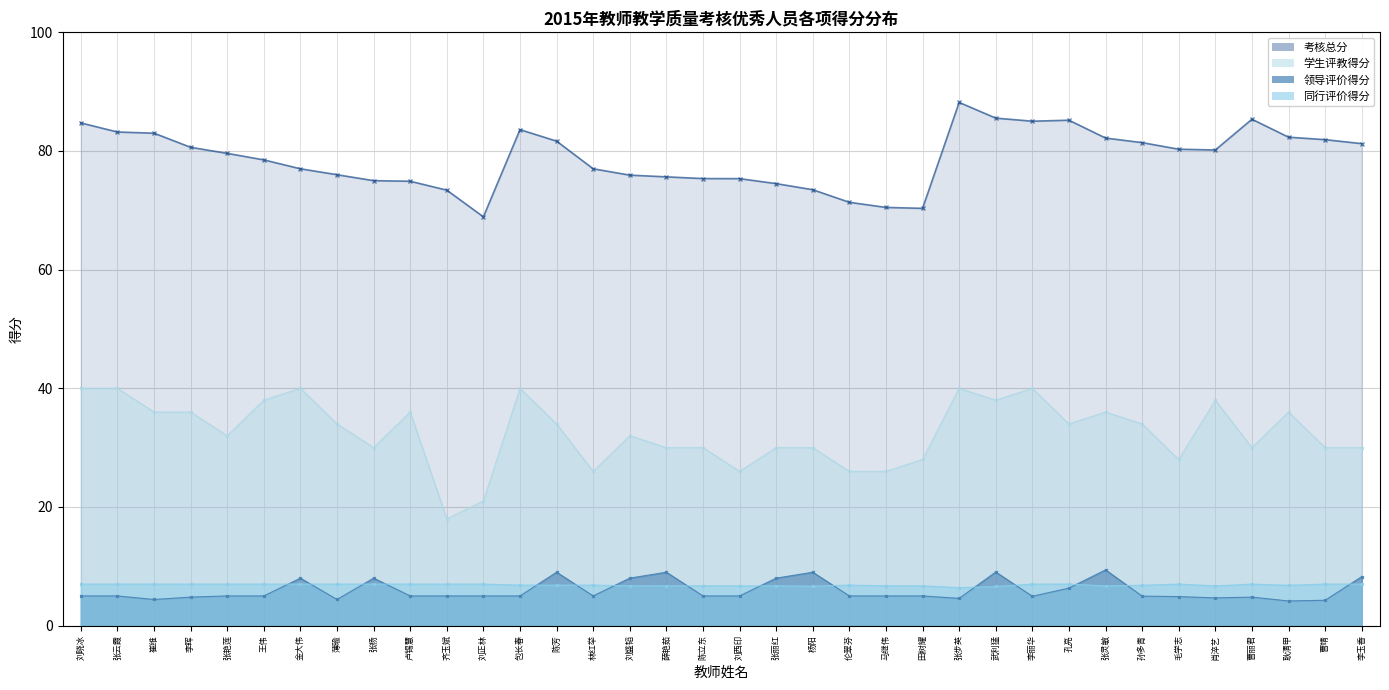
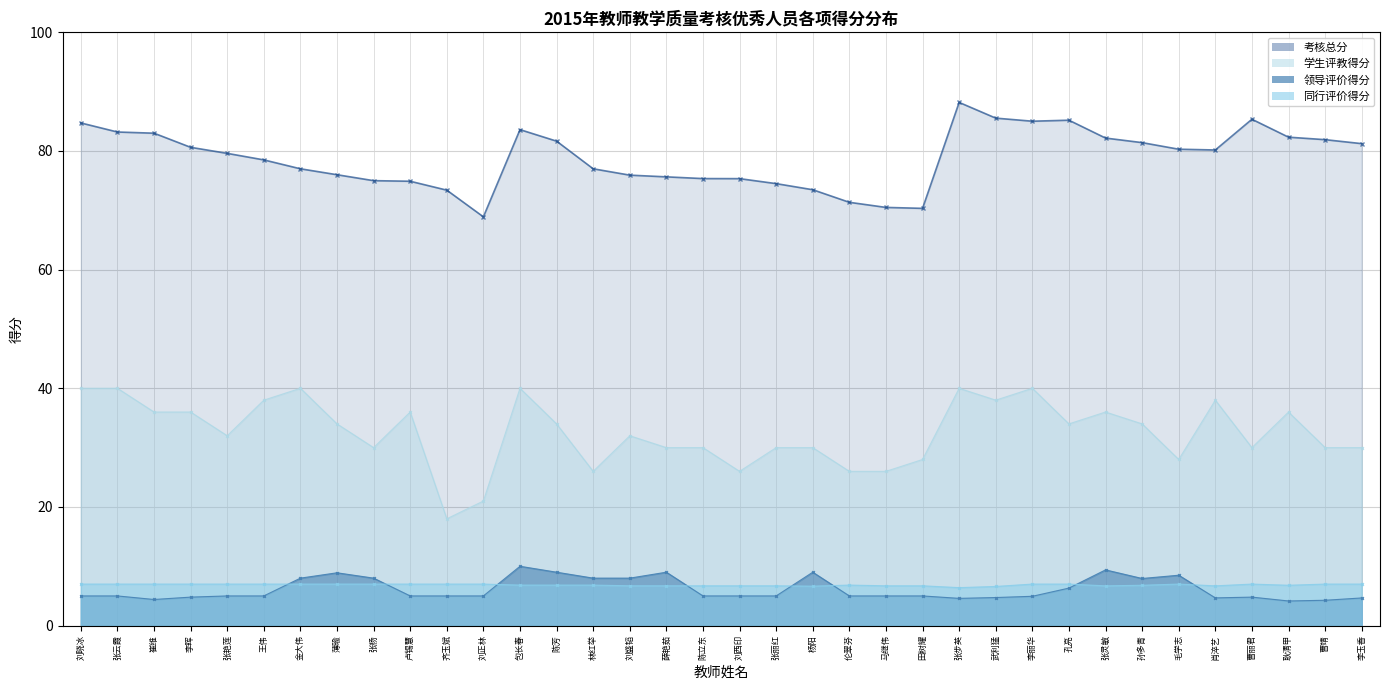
领导评价得分, 薄瑜: 4 -> 9
领导评价得分, 包长春: 5 -> 10
领导评价得分, 林红举: 5 -> 8
领导评价得分, 张丽红: 8 -> 5
领导评价得分, 武利猛: 9 -> 5
领导评价得分, 孙多青: 5 -> 8
领导评价得分, 毛学志: 5 -> 8
领导评价得分, 李玉香: 8 -> 5
